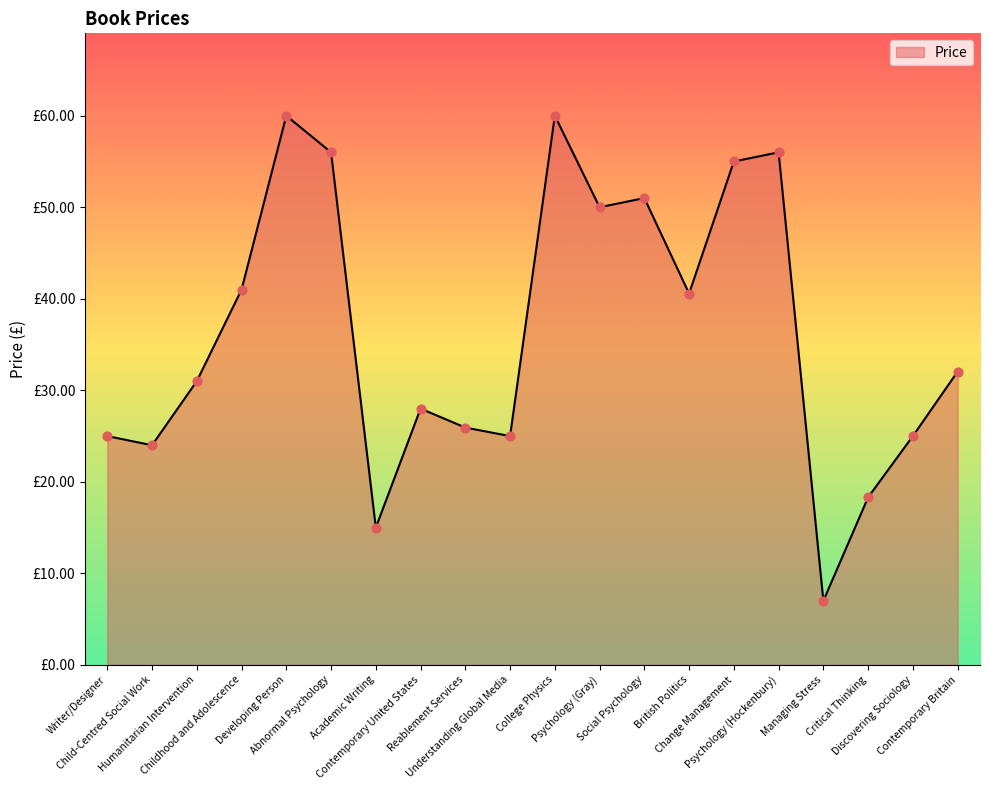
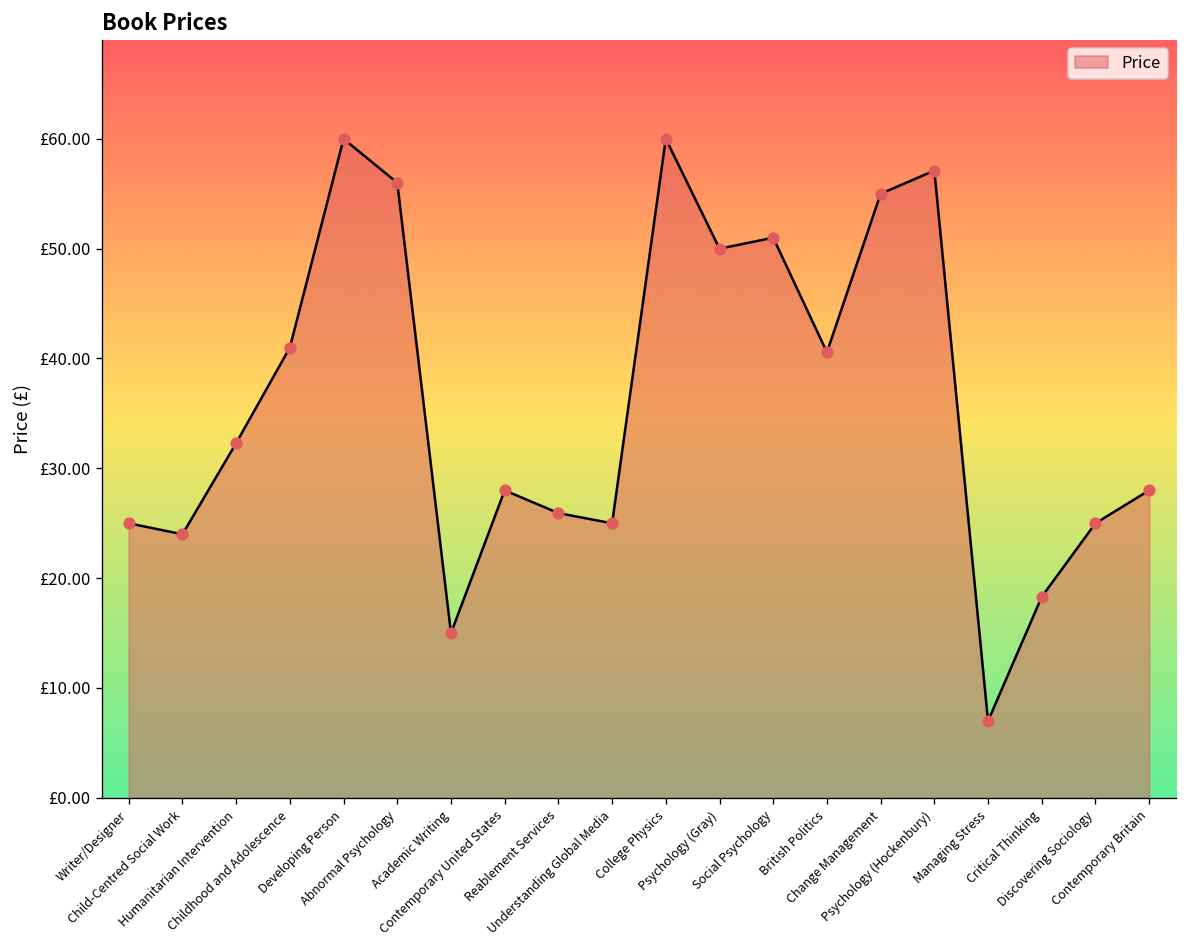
Humanitarian Intervention: £31 -> £32
Psychology (Hockenbury): £56 -> £57
Contemporary Britain: £32 -> £28
